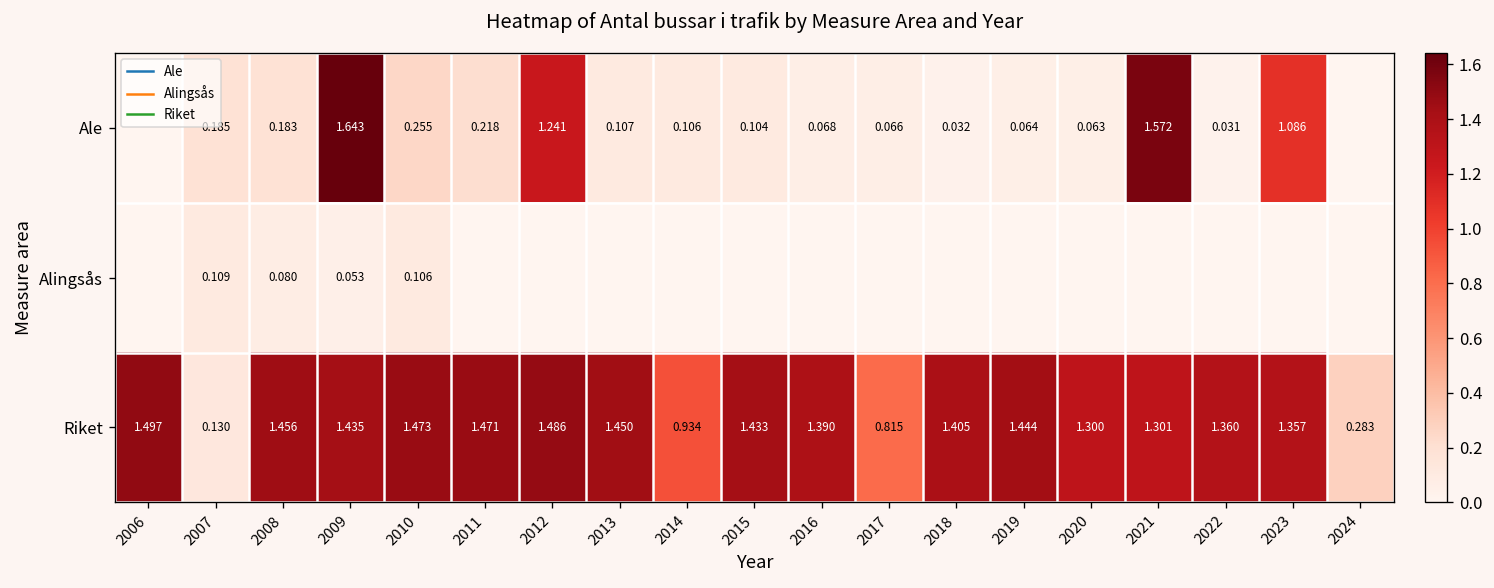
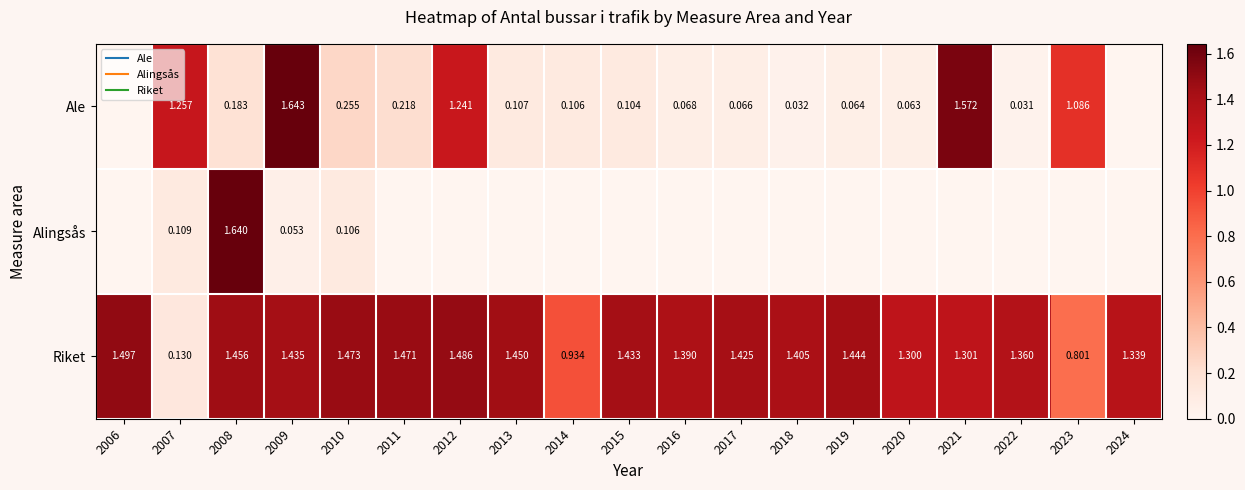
Ale, 2007: 0.185 -> 1.257
Alingsås, 2008: 0.080 -> 1.640
Riket, 2017: 0.815 -> 1.425
Riket, 2023: 1.357 -> 0.801
Riket, 2024: 0.283 -> 1.339
